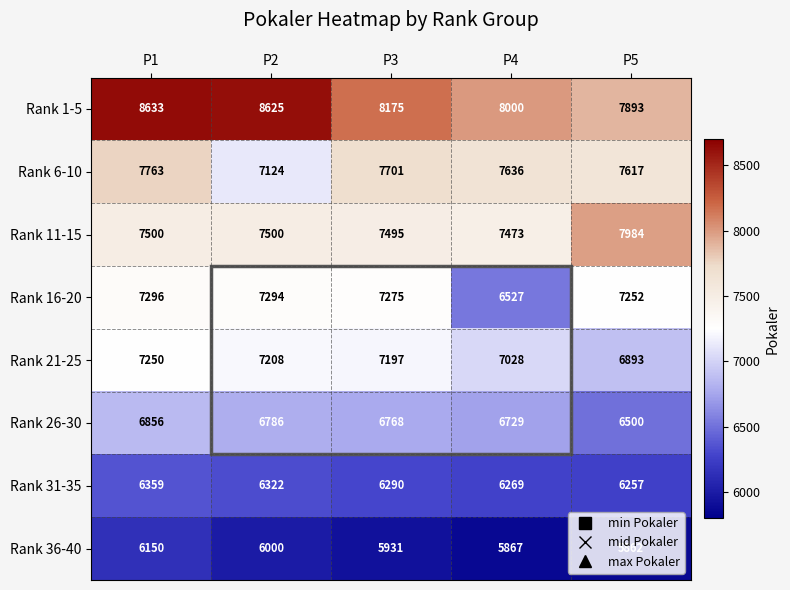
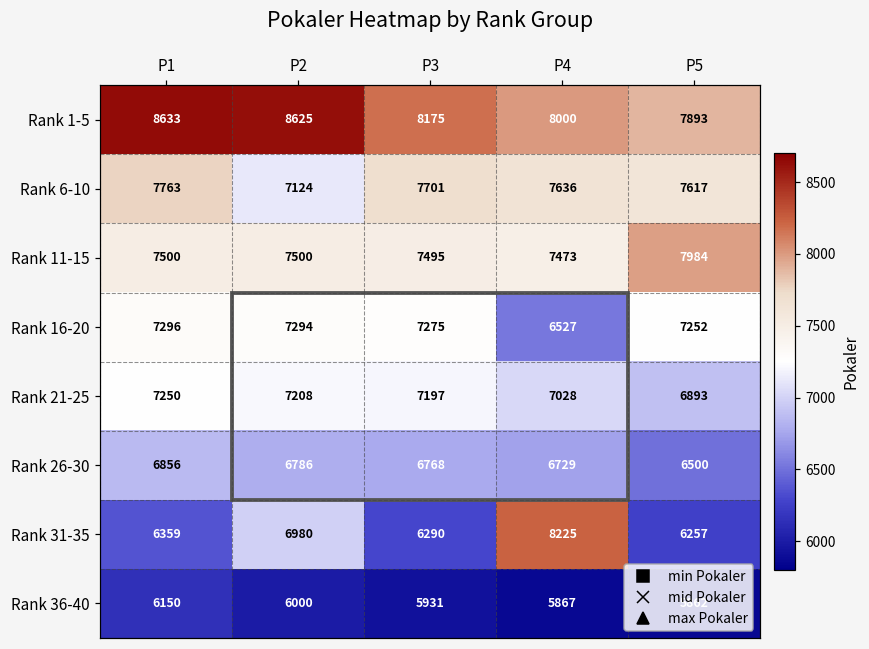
Rank 31-35, P2: 6322 -> 6980
Rank 31-35, P4: 6269 -> 8225
